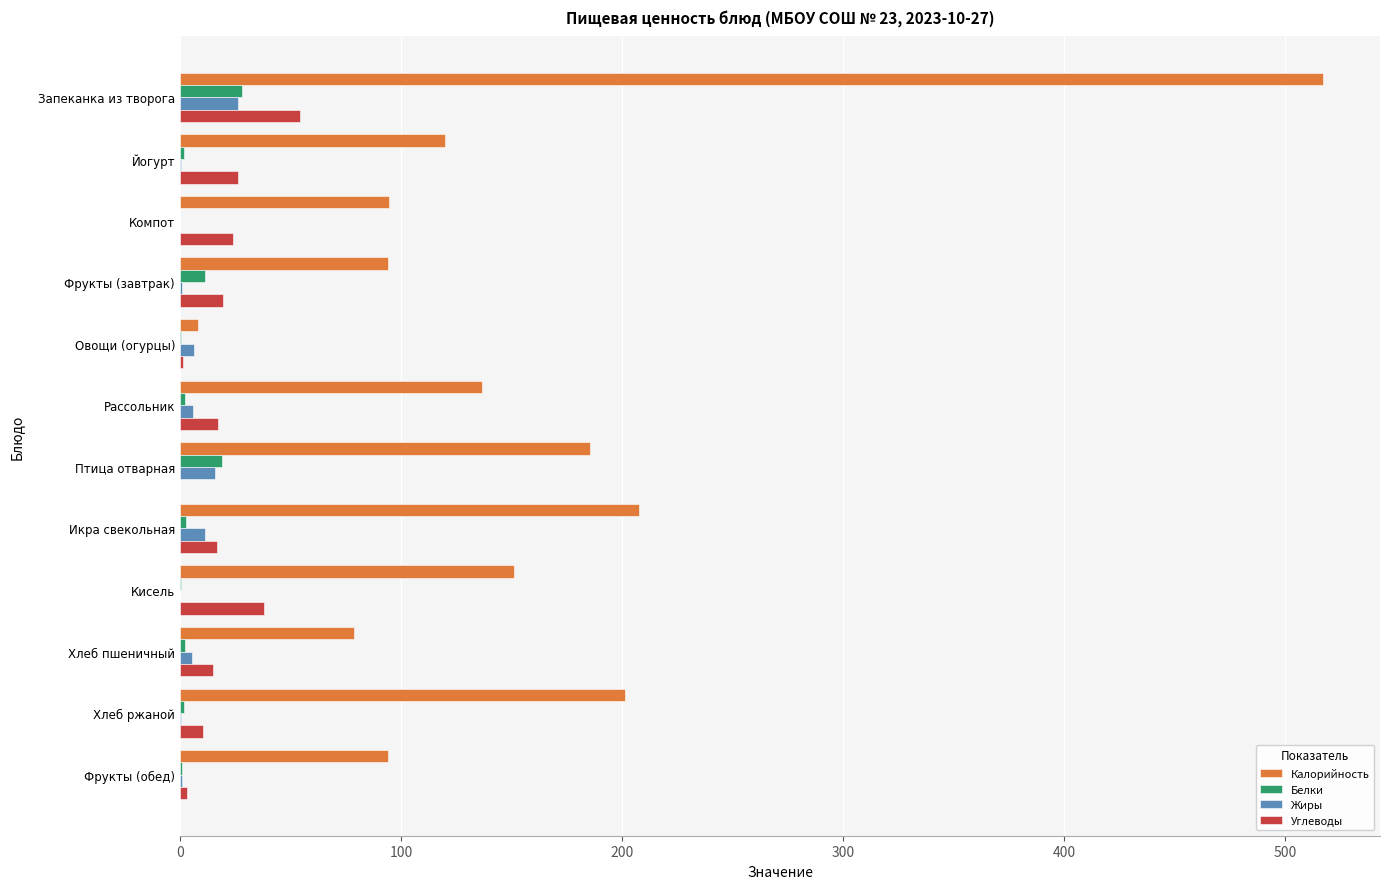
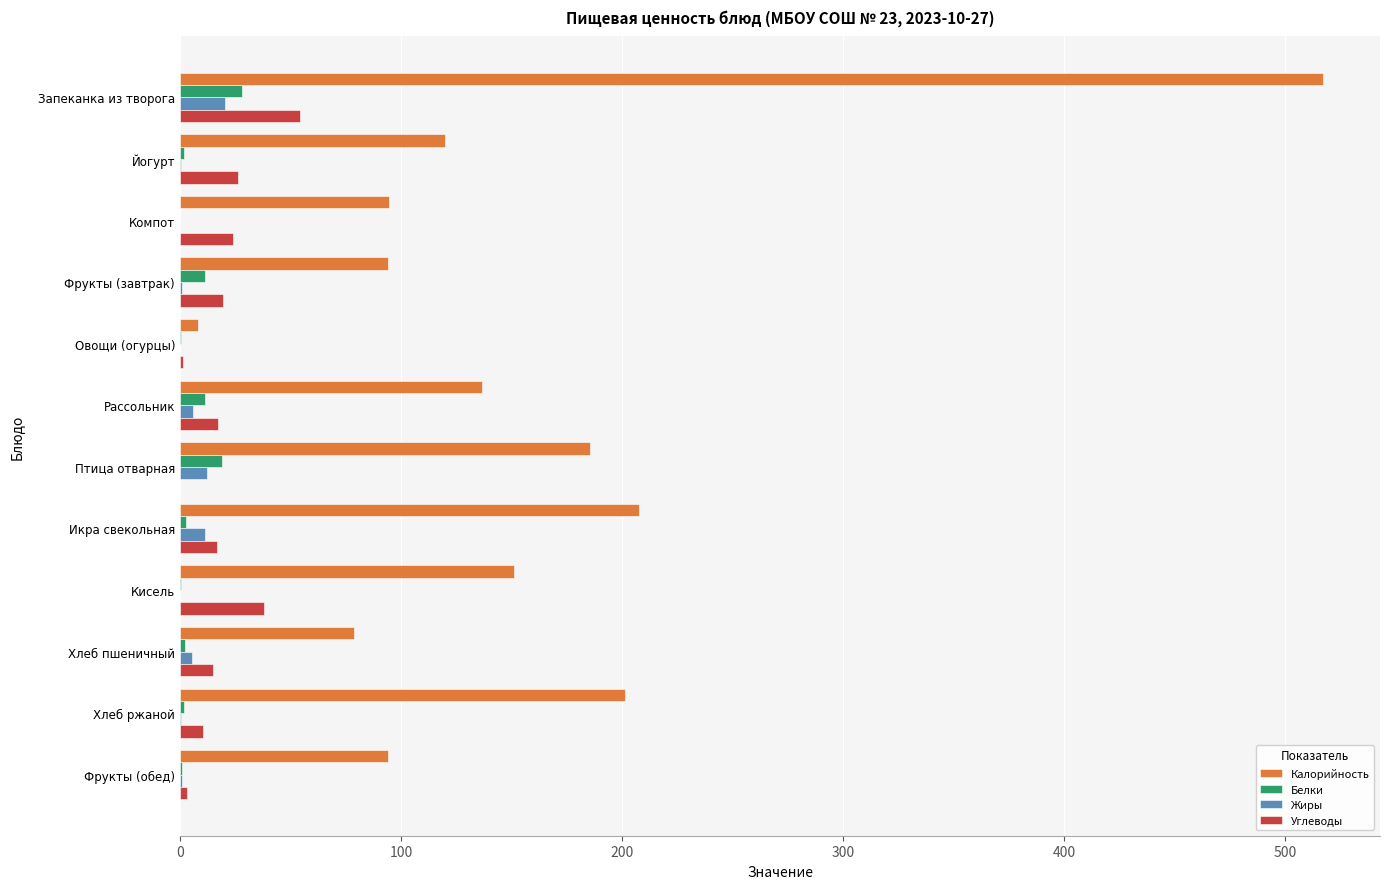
Жиры, Запеканка из творога: 26 -> 21
Жиры, Овощи (огурцы): 7 -> 0
Белки, Рассольник: 2 -> 11
Жиры, Птица отварная: 16 -> 12
